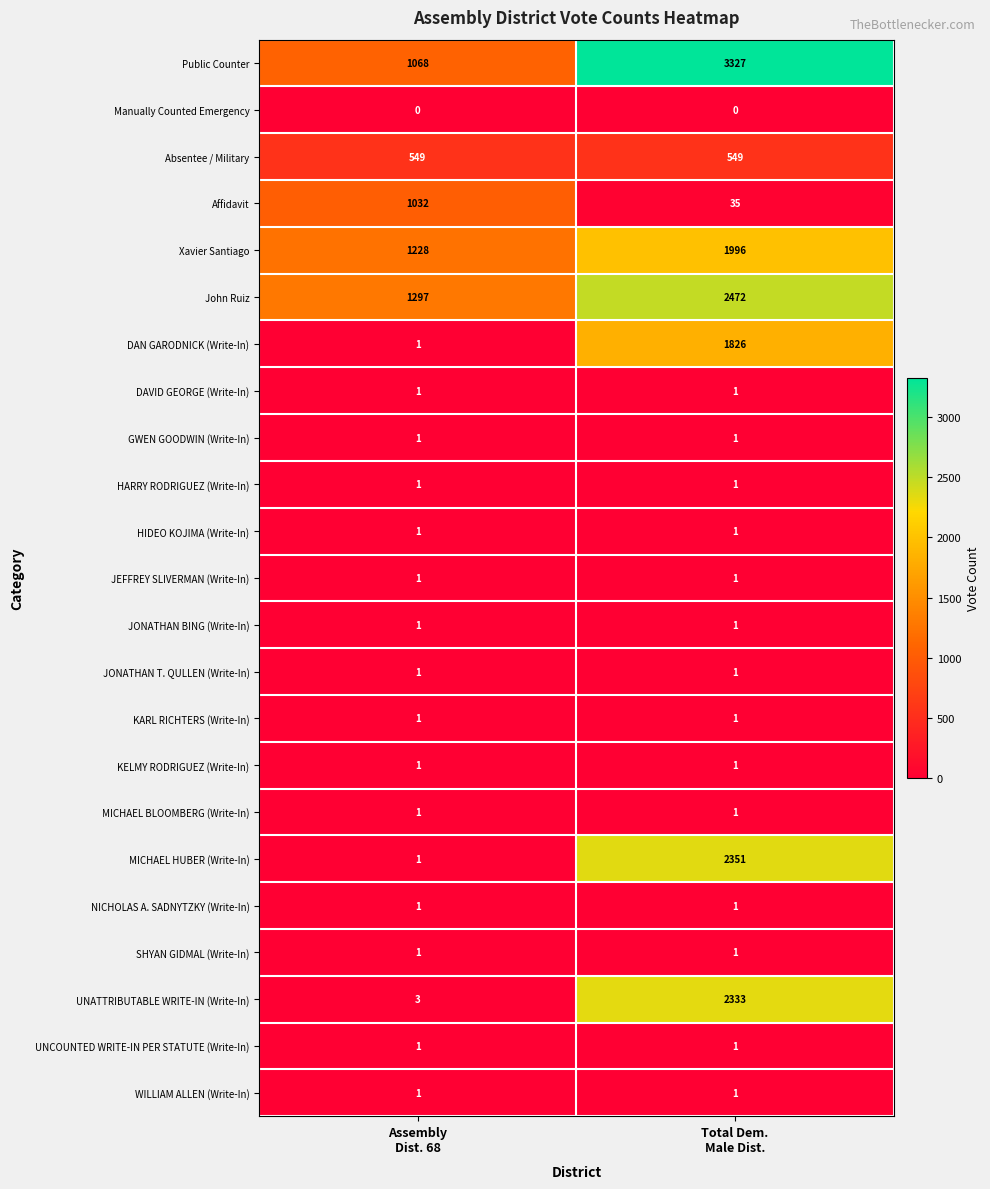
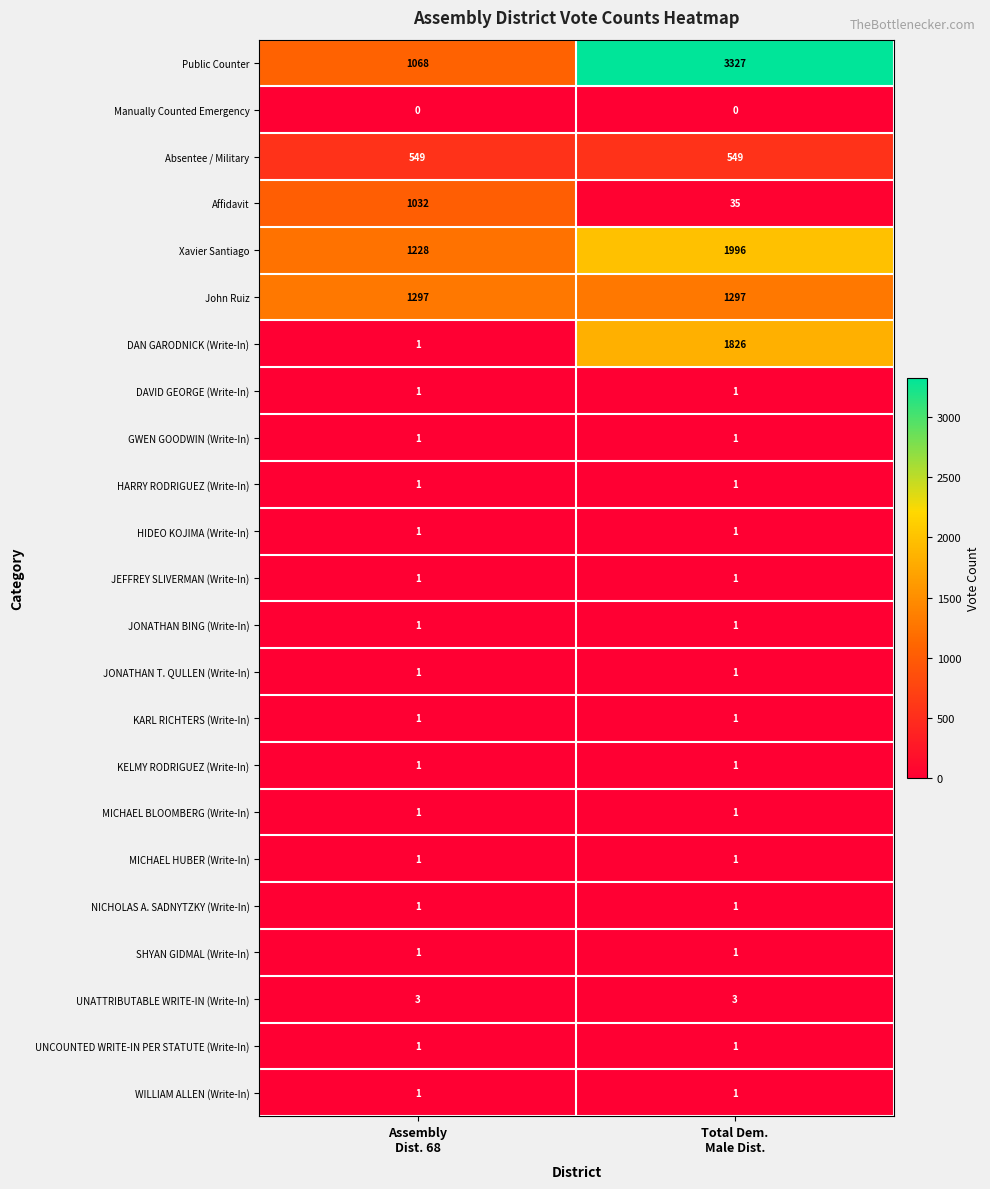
John Ruiz, Total Dem. Male Dist.: 2472 -> 1297
MICHAEL HUBER (Write-In), Total Dem. Male Dist.: 2351 -> 1
UNATTRIBUTABLE WRITE-IN (Write-In), Total Dem. Male Dist.: 2333 -> 3
